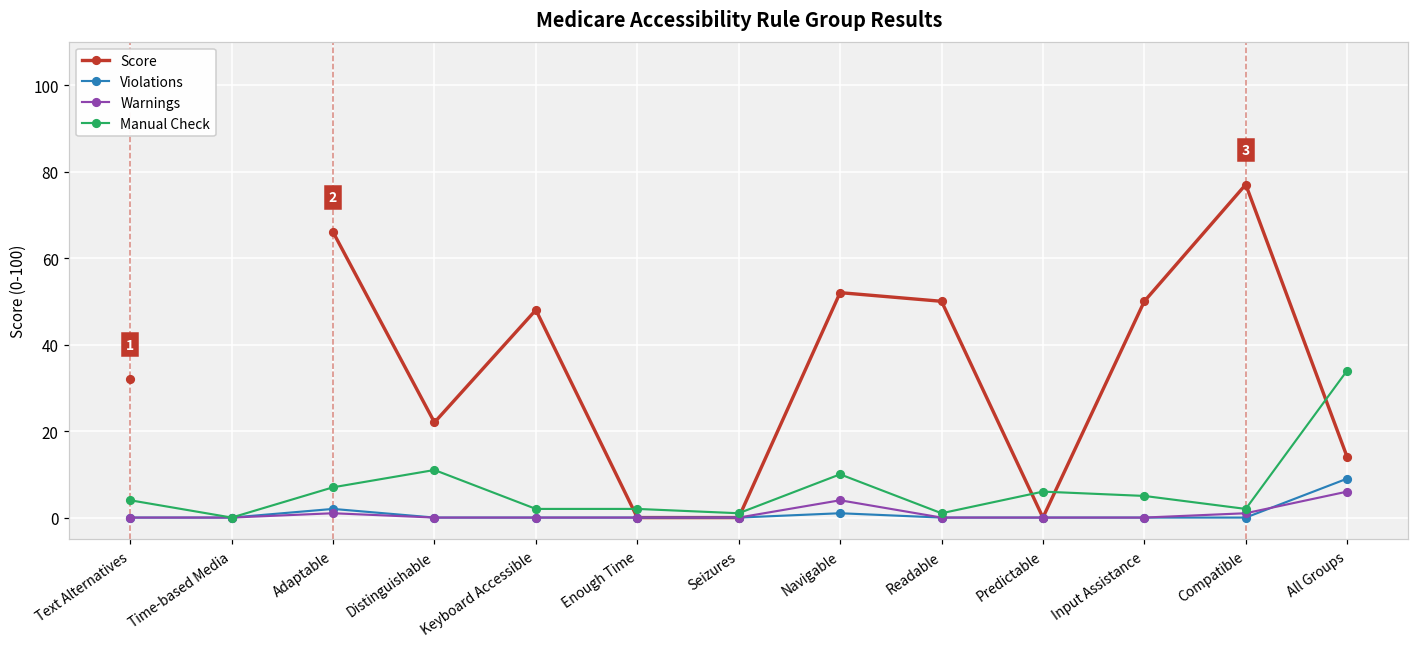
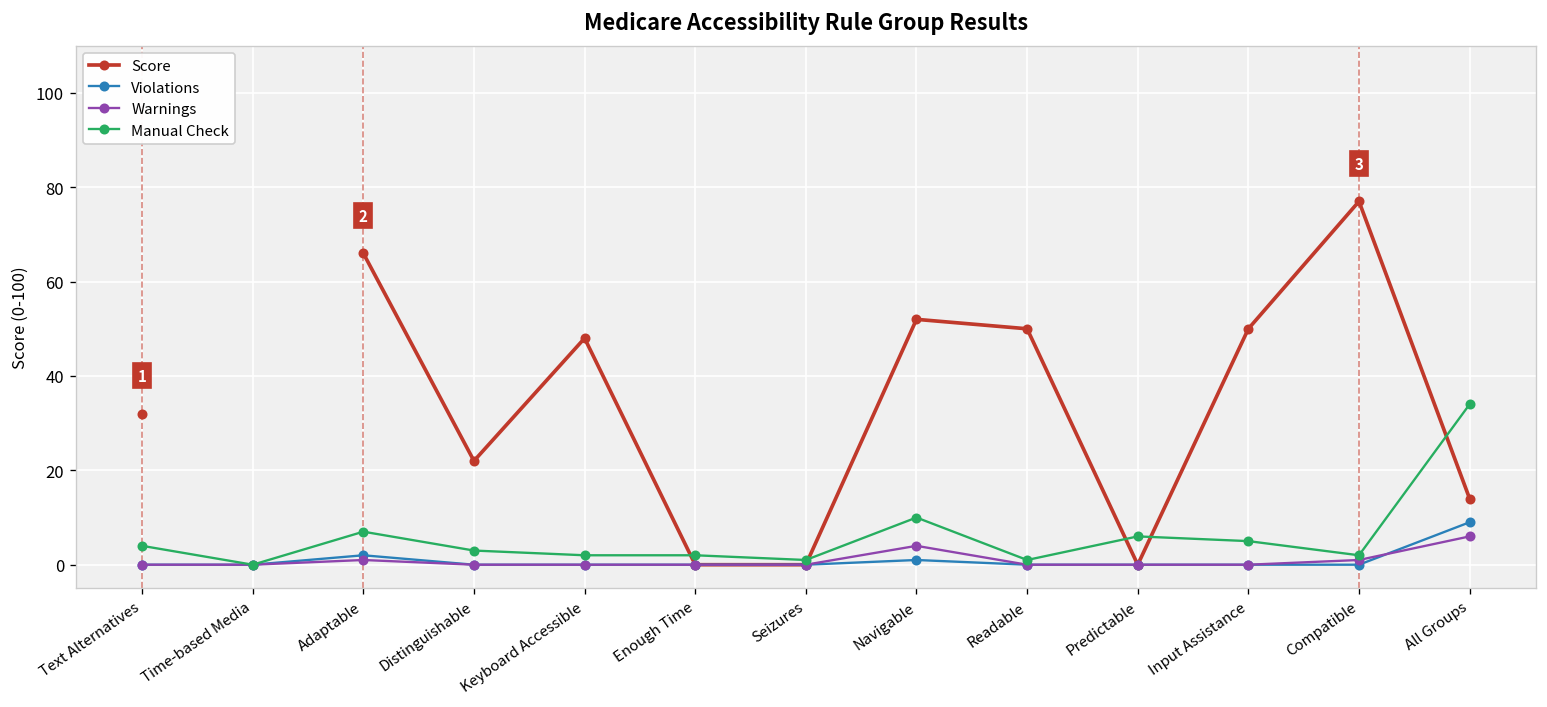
Manual Check, Distinguishable: 11 -> 3
